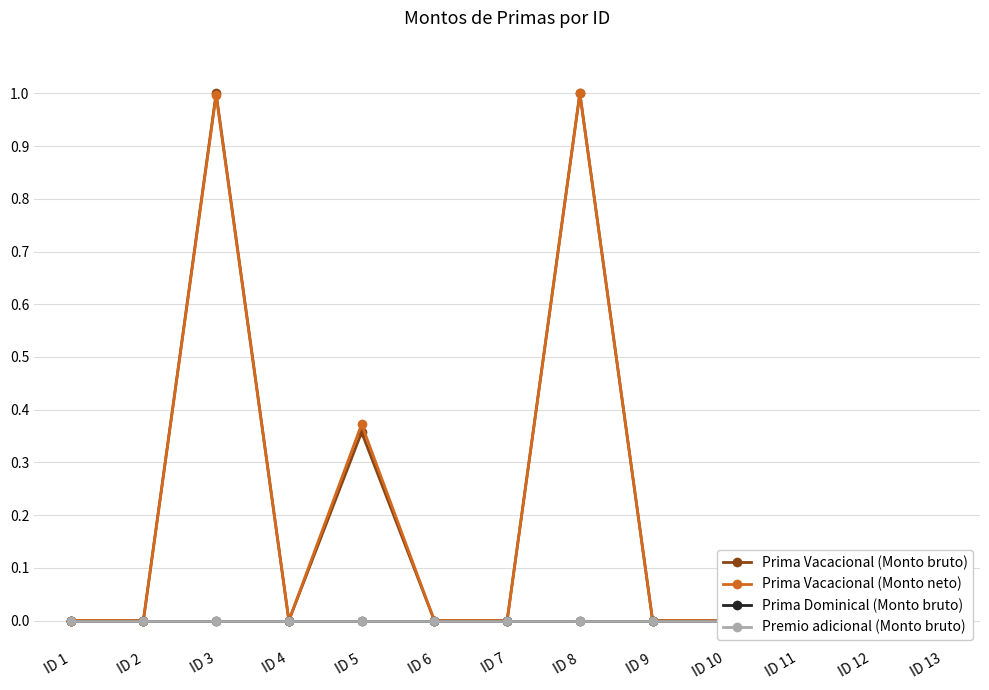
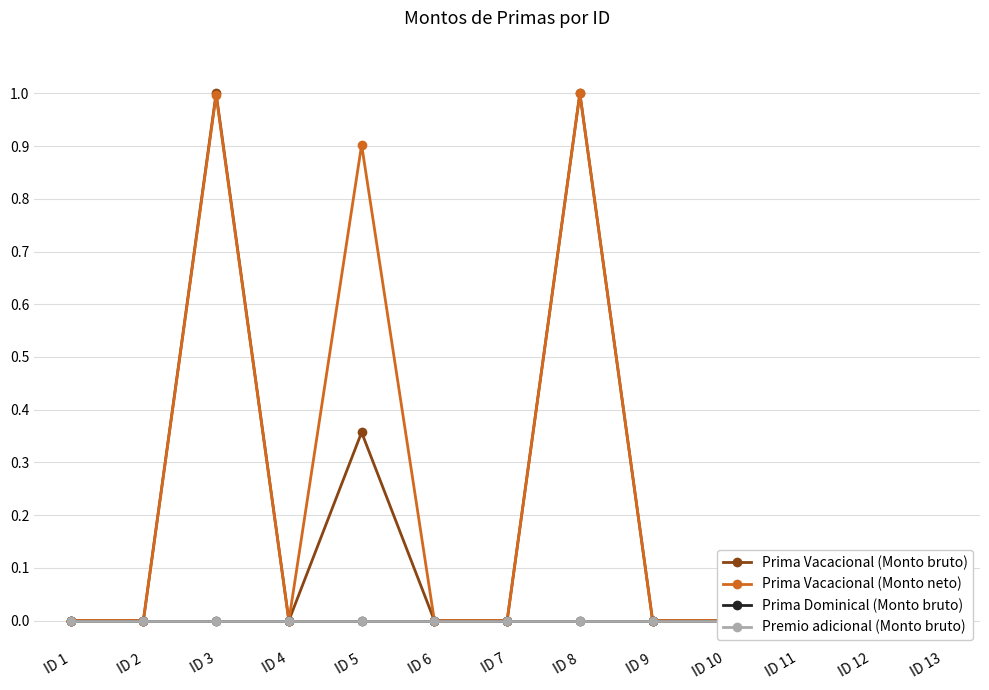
Prima Vacacional (Monto neto), ID 5: 0.37 -> 0.90
